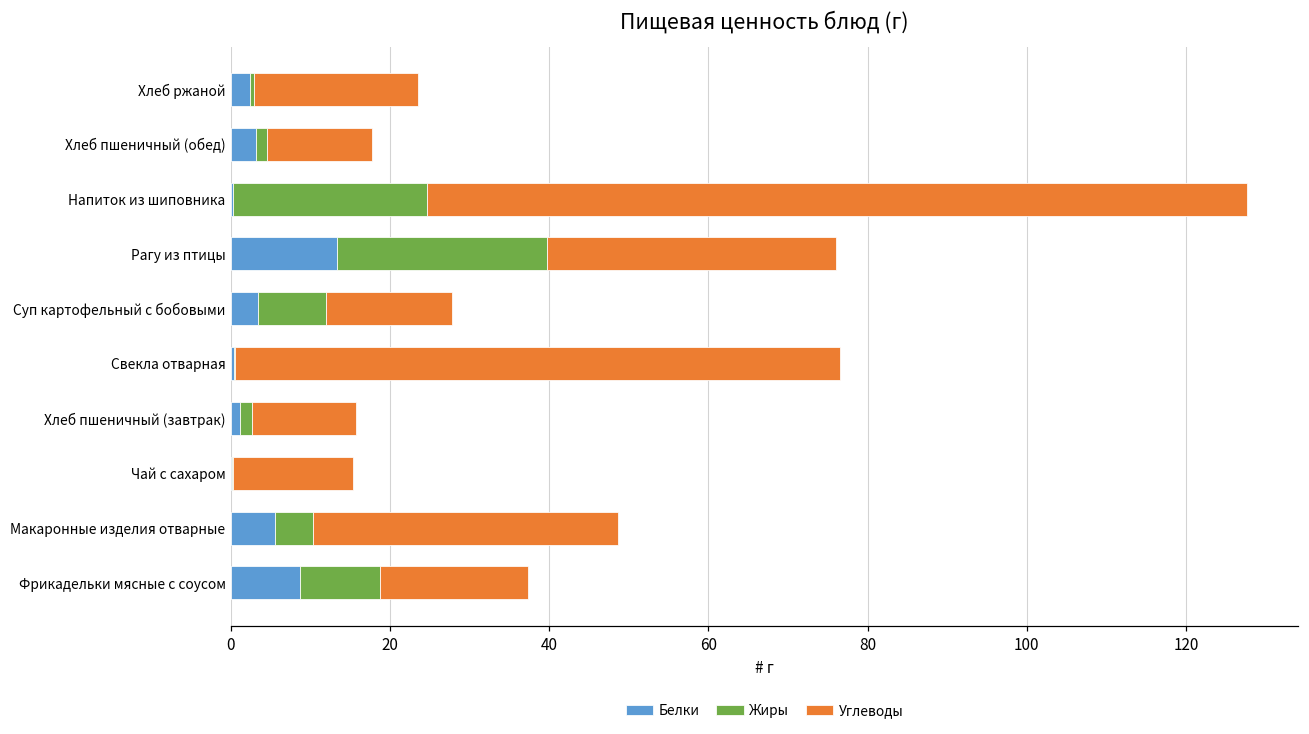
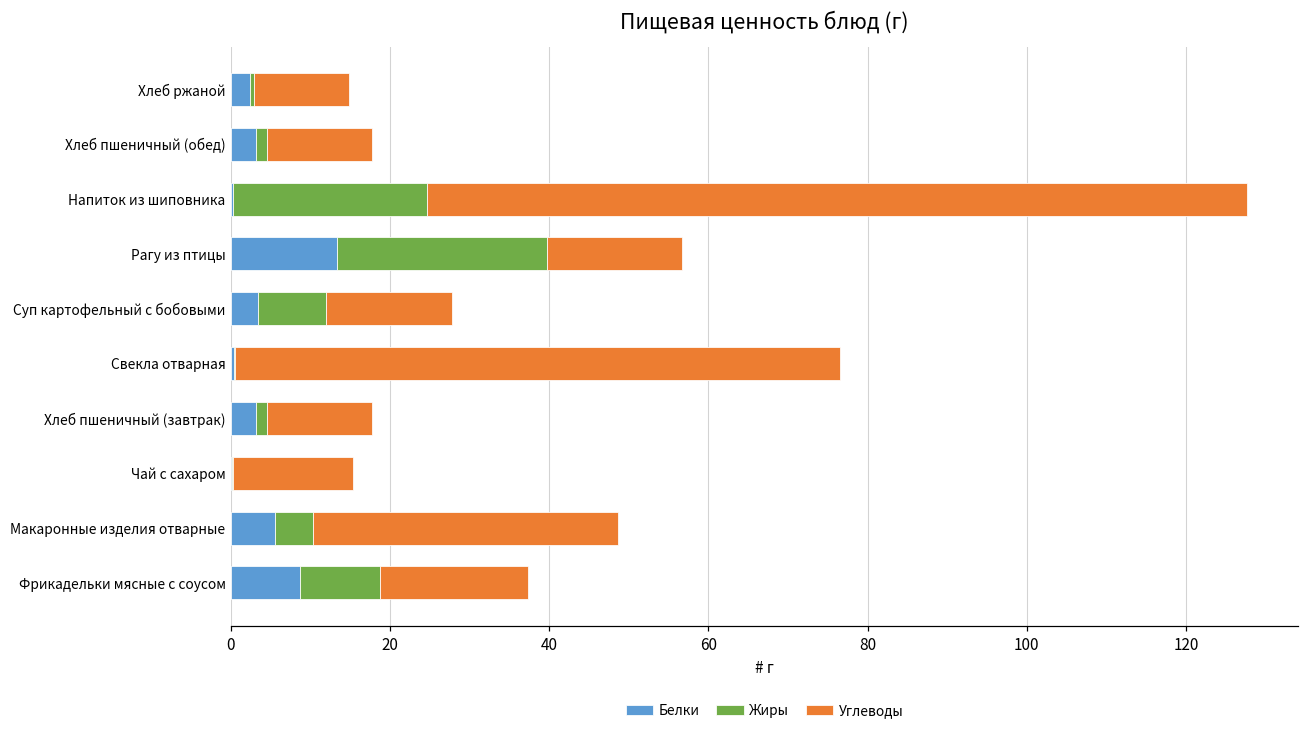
Углеводы, Хлеб ржаной: 21 -> 12
Углеводы, Рагу из птицы: 36 -> 17
Белки, Хлеб пшеничный (завтрак): 1 -> 3
